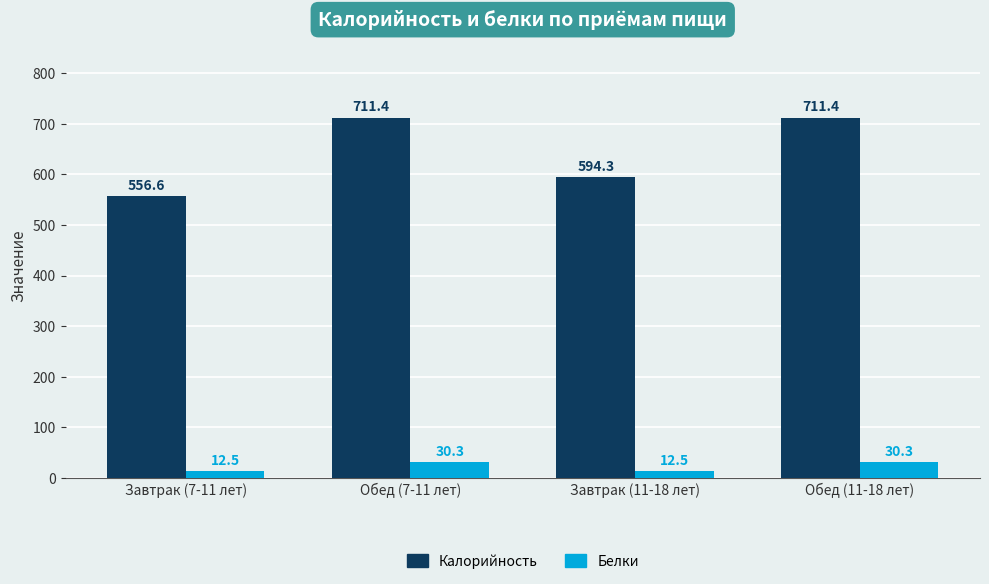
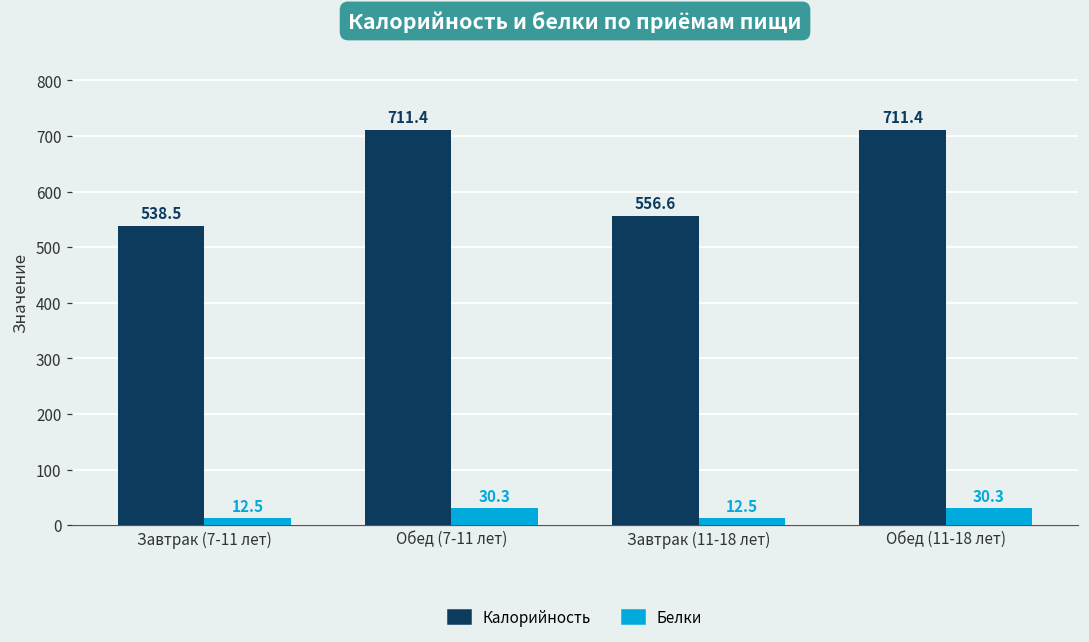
Калорийность, Завтрак (7-11 лет): 556.6 -> 538.5
Калорийность, Завтрак (11-18 лет): 594.3 -> 556.6
